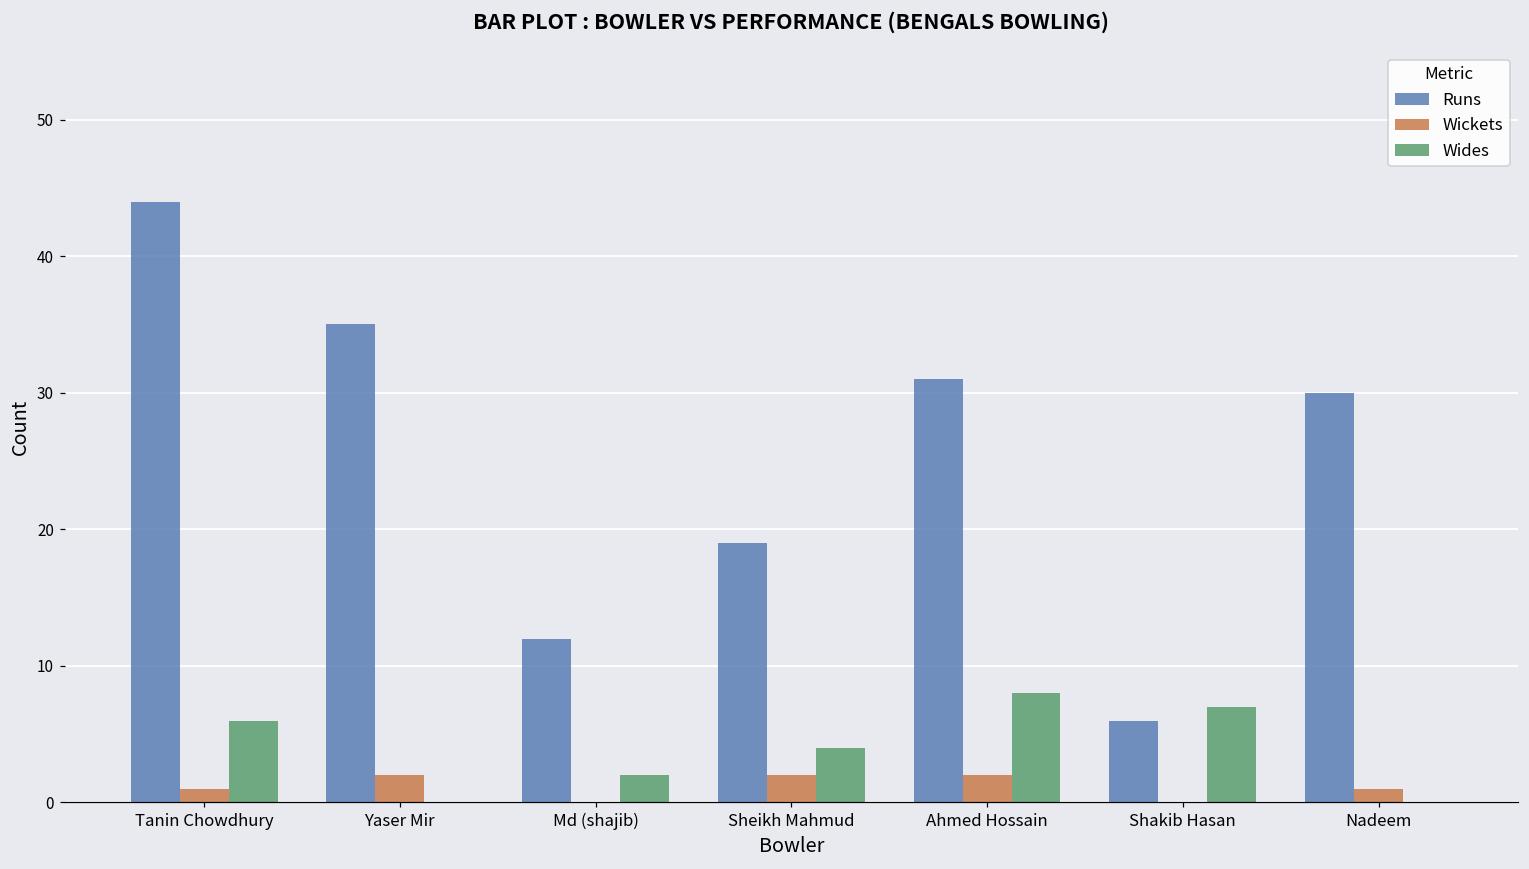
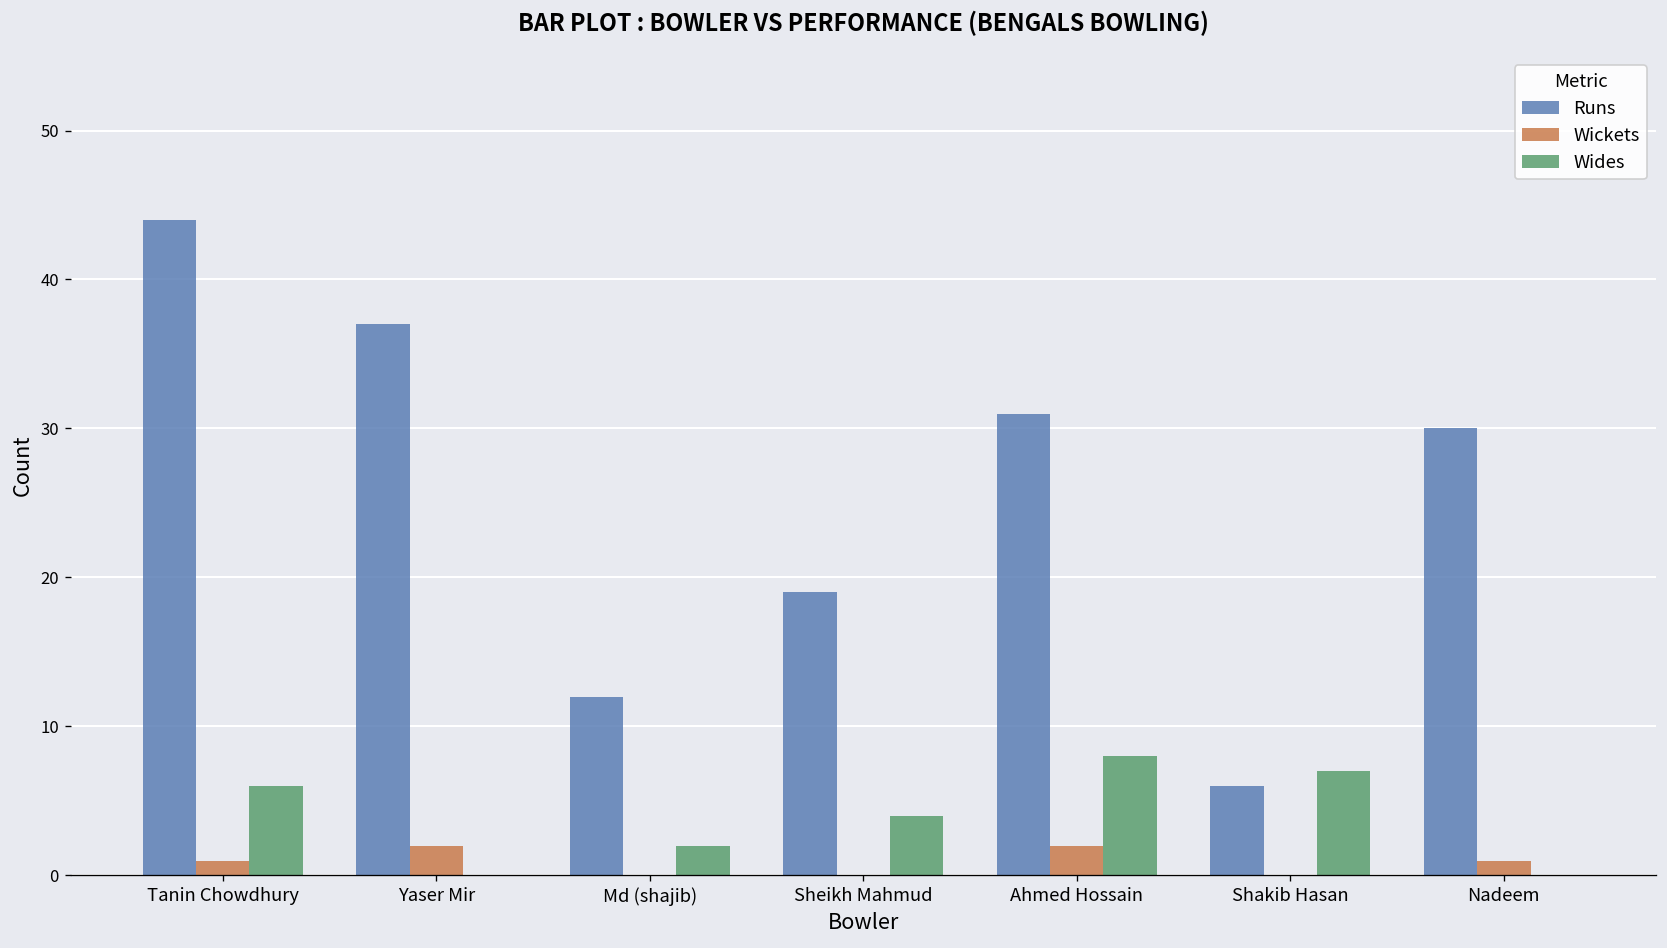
Runs, Yaser Mir: 35 -> 37
Wickets, Sheikh Mahmud: 2 -> 0
